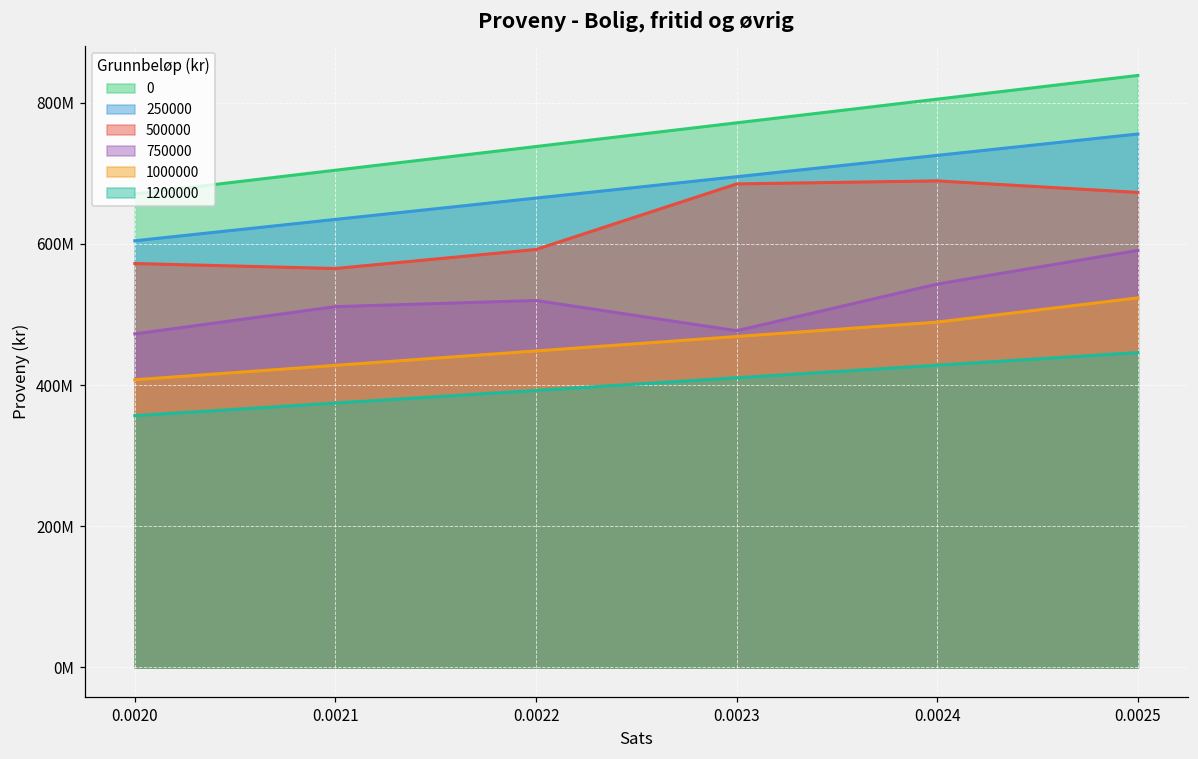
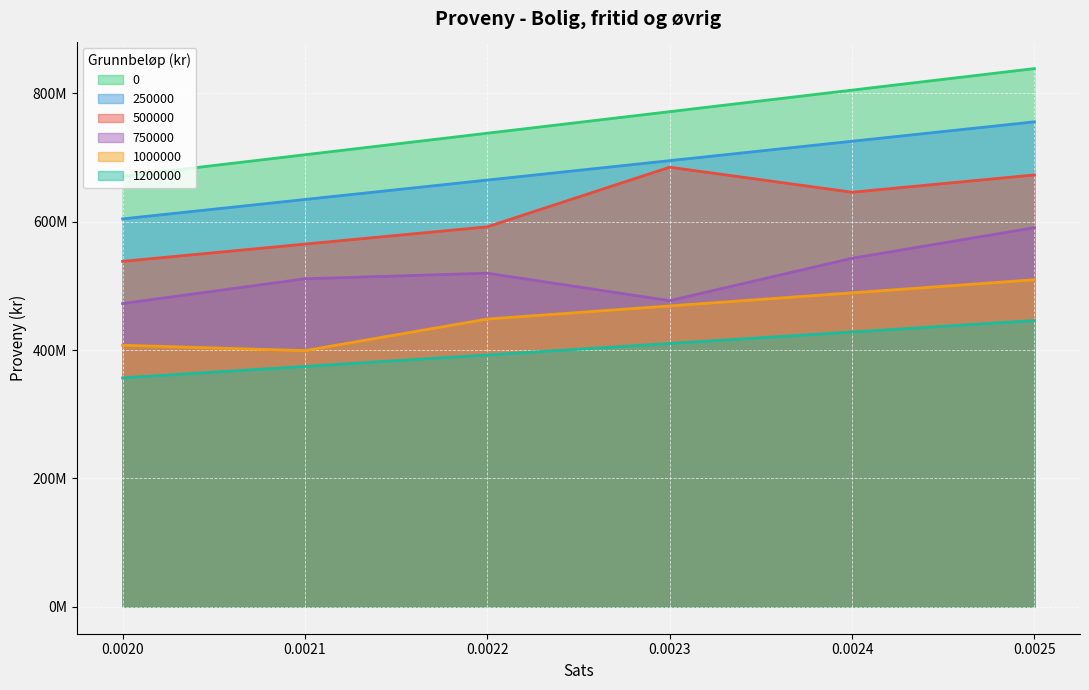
500000, 0.0020: 570000000 -> 540000000
1000000, 0.0021: 430000000 -> 400000000
500000, 0.0024: 690000000 -> 650000000
1000000, 0.0025: 520000000 -> 510000000
